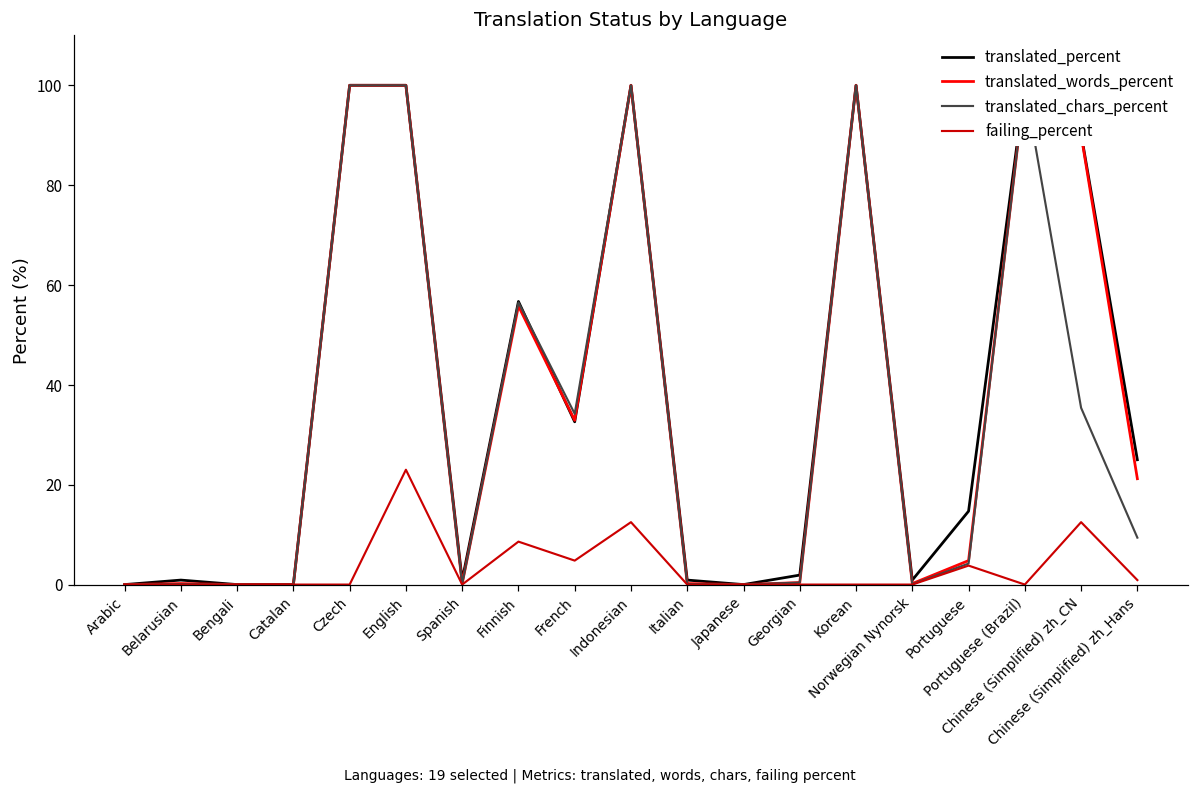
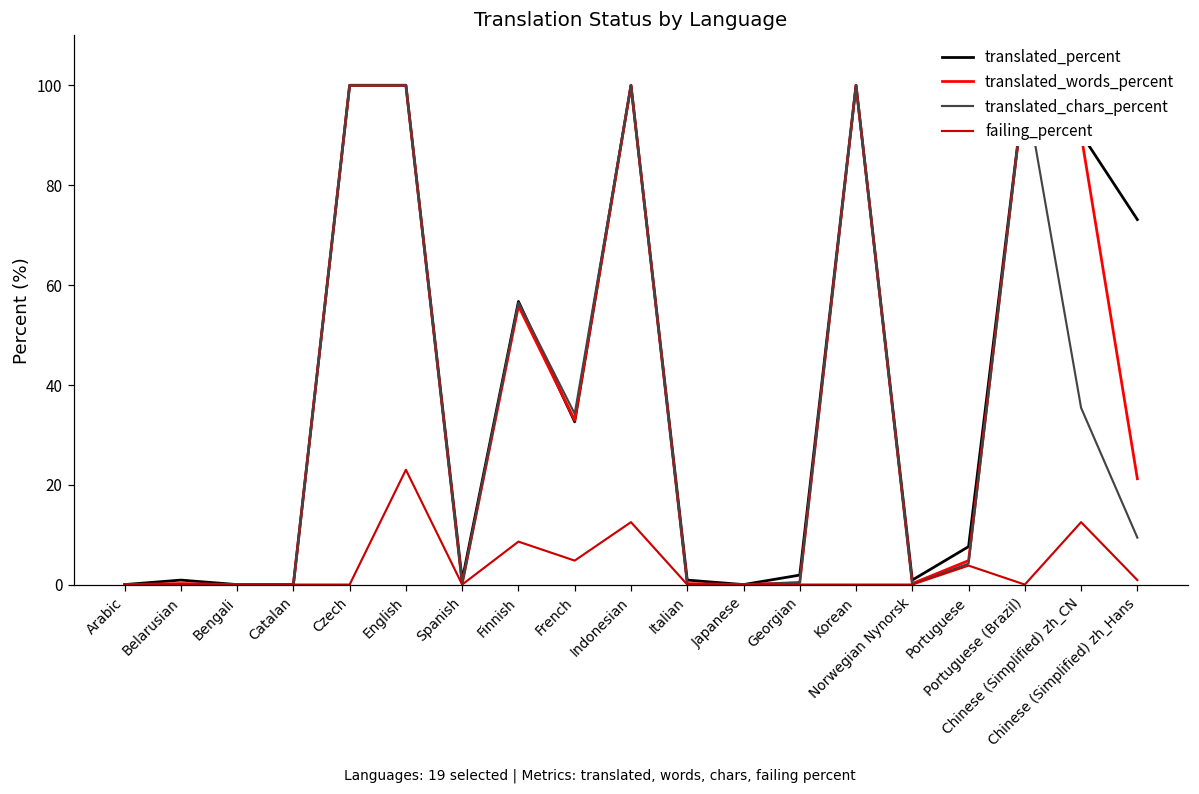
translated_percent, Portuguese: 15 -> 8
translated_percent, Chinese (Simplified) zh_Hans: 25 -> 73
